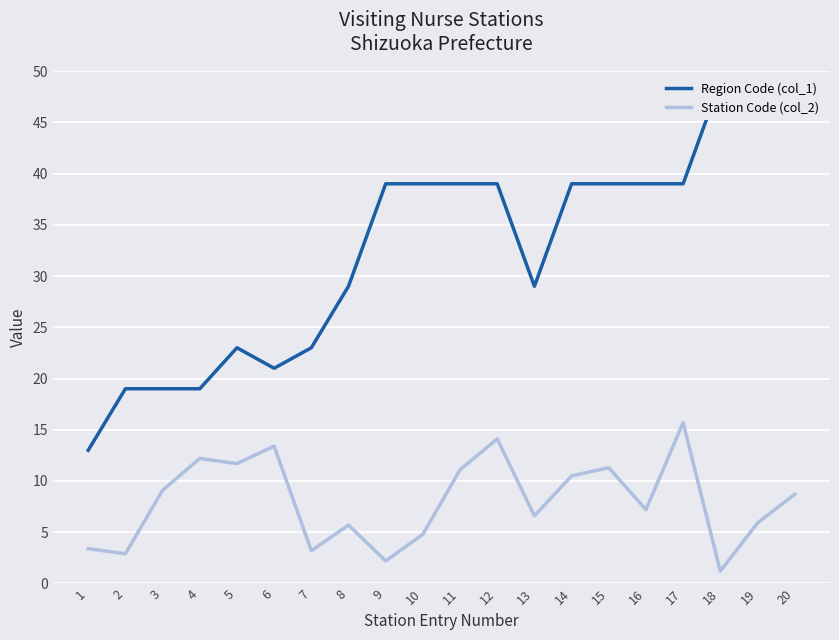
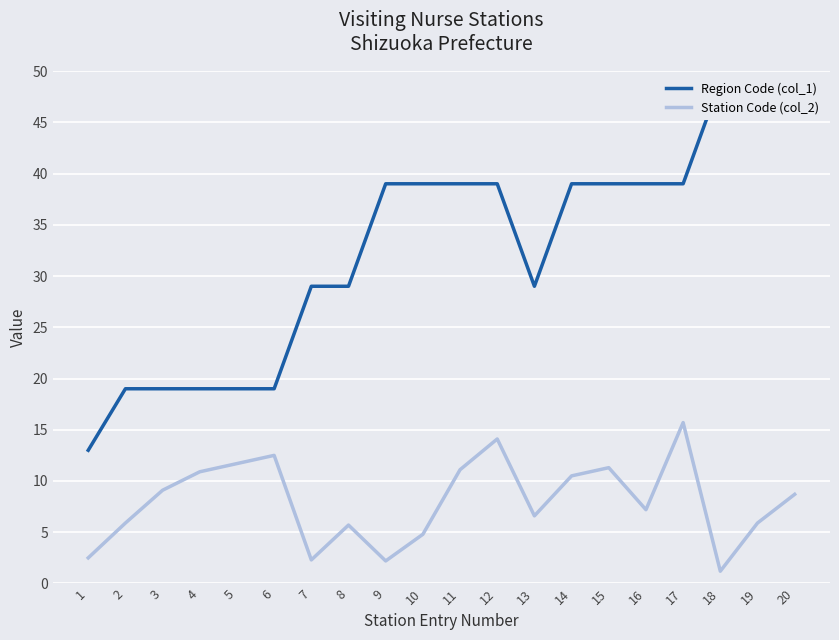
Station Code (col_2), 1: 3.4 -> 2.5
Station Code (col_2), 2: 2.9 -> 5.9
Station Code (col_2), 4: 12.2 -> 10.9
Region Code (col_1), 5: 23 -> 19
Region Code (col_1), 6: 21 -> 19
Station Code (col_2), 6: 13.4 -> 12.5
Region Code (col_1), 7: 23 -> 29
Station Code (col_2), 7: 3.2 -> 2.3
